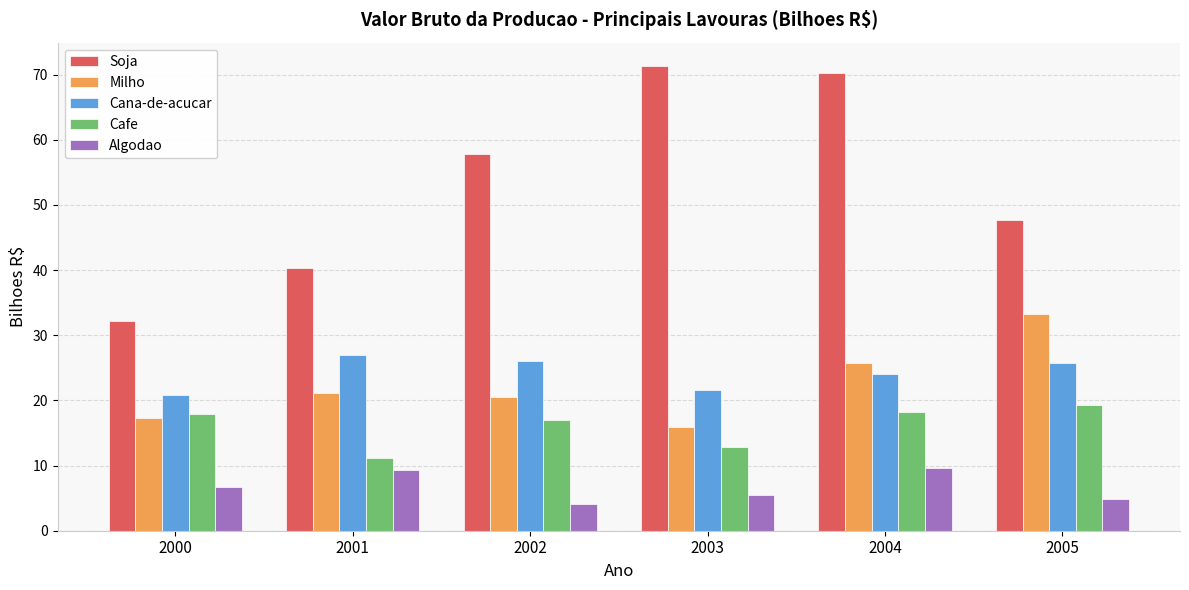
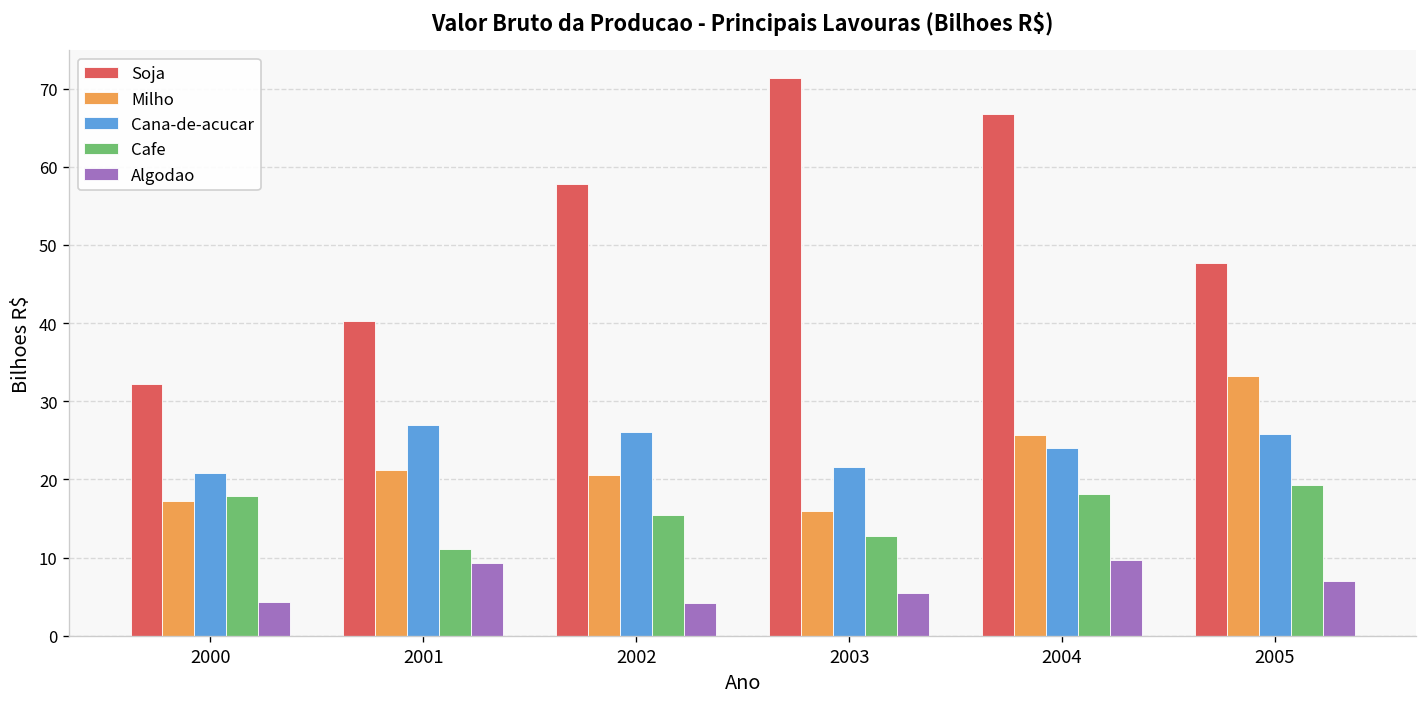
Algodao, 2000: 7 -> 4
Cafe, 2002: 17 -> 15
Soja, 2004: 70 -> 67
Algodao, 2005: 5 -> 7
